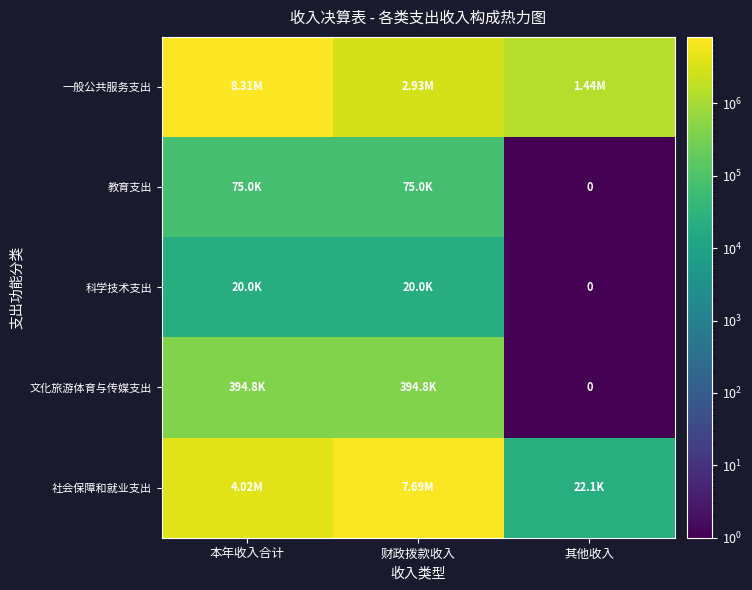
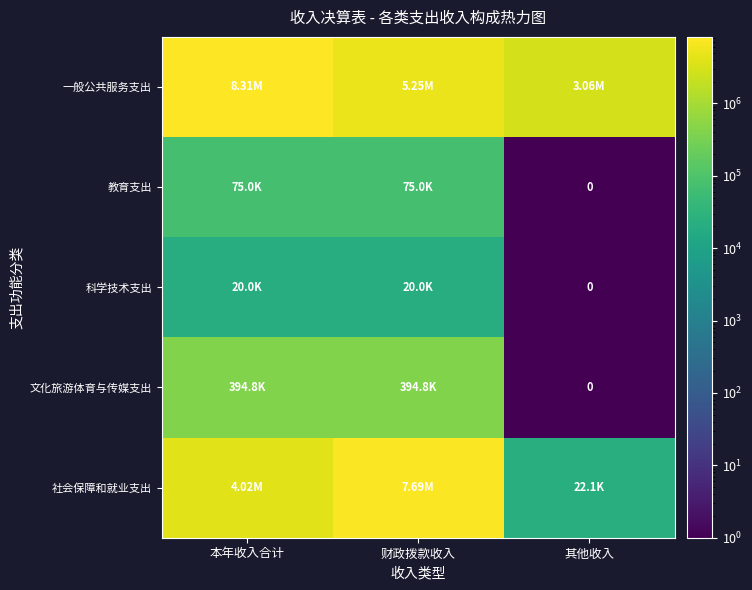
一般公共服务支出, 财政拨款收入: 2.93M -> 5.25M
一般公共服务支出, 其他收入: 1.44M -> 3.06M
